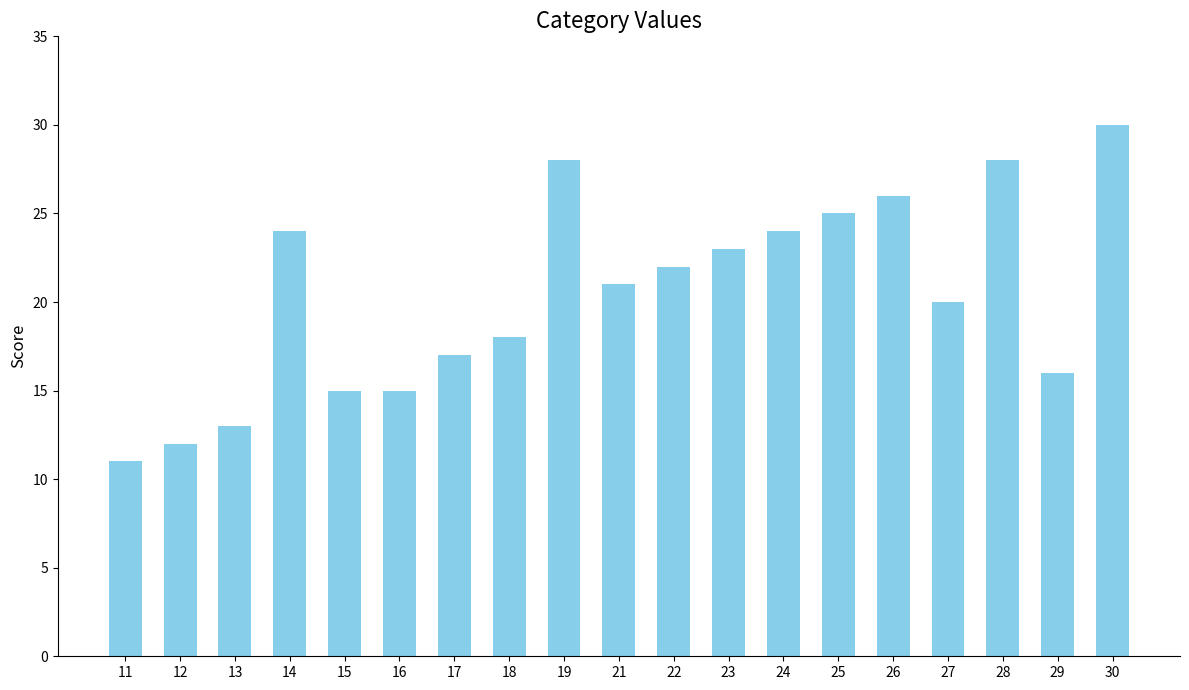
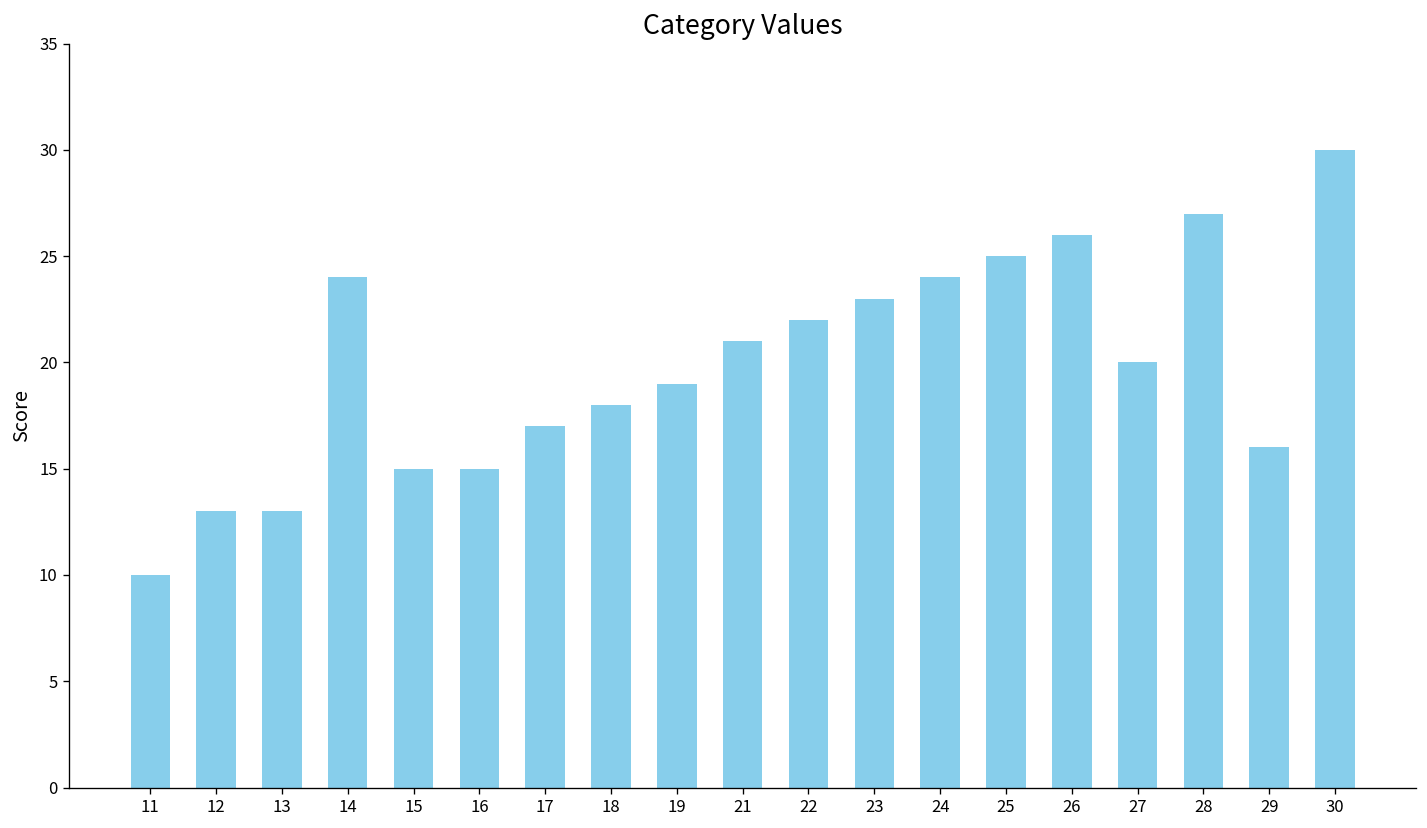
11: 11 -> 10
12: 12 -> 13
19: 28 -> 19
28: 28 -> 27
